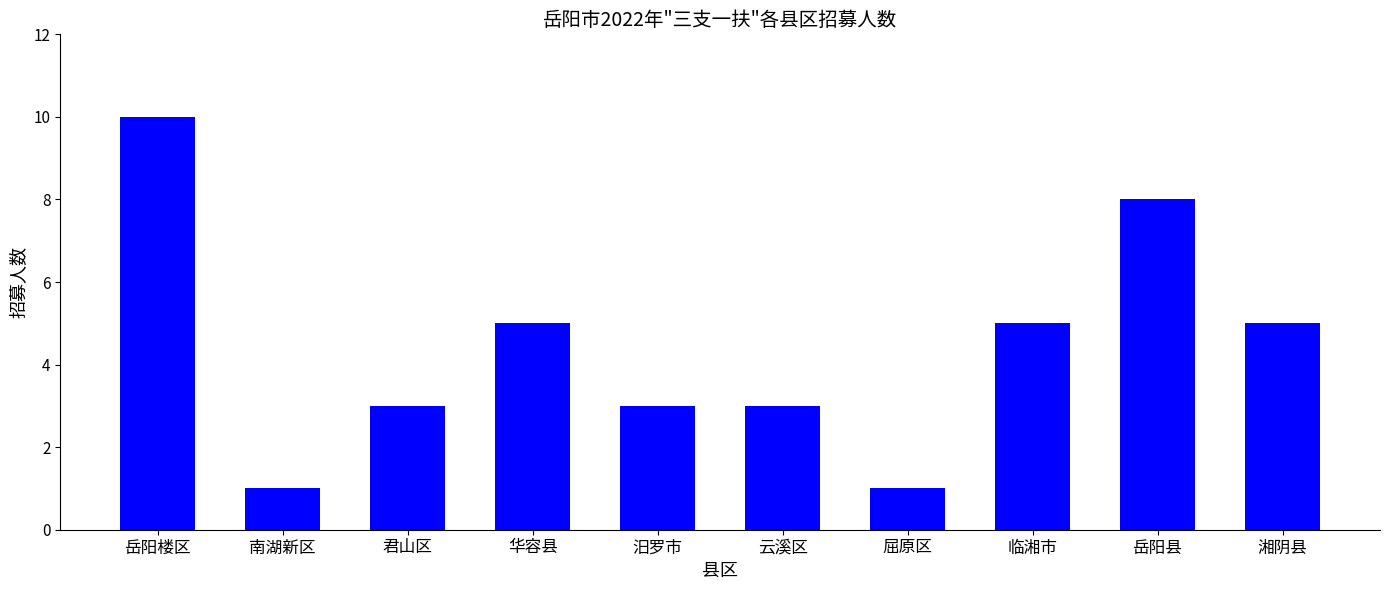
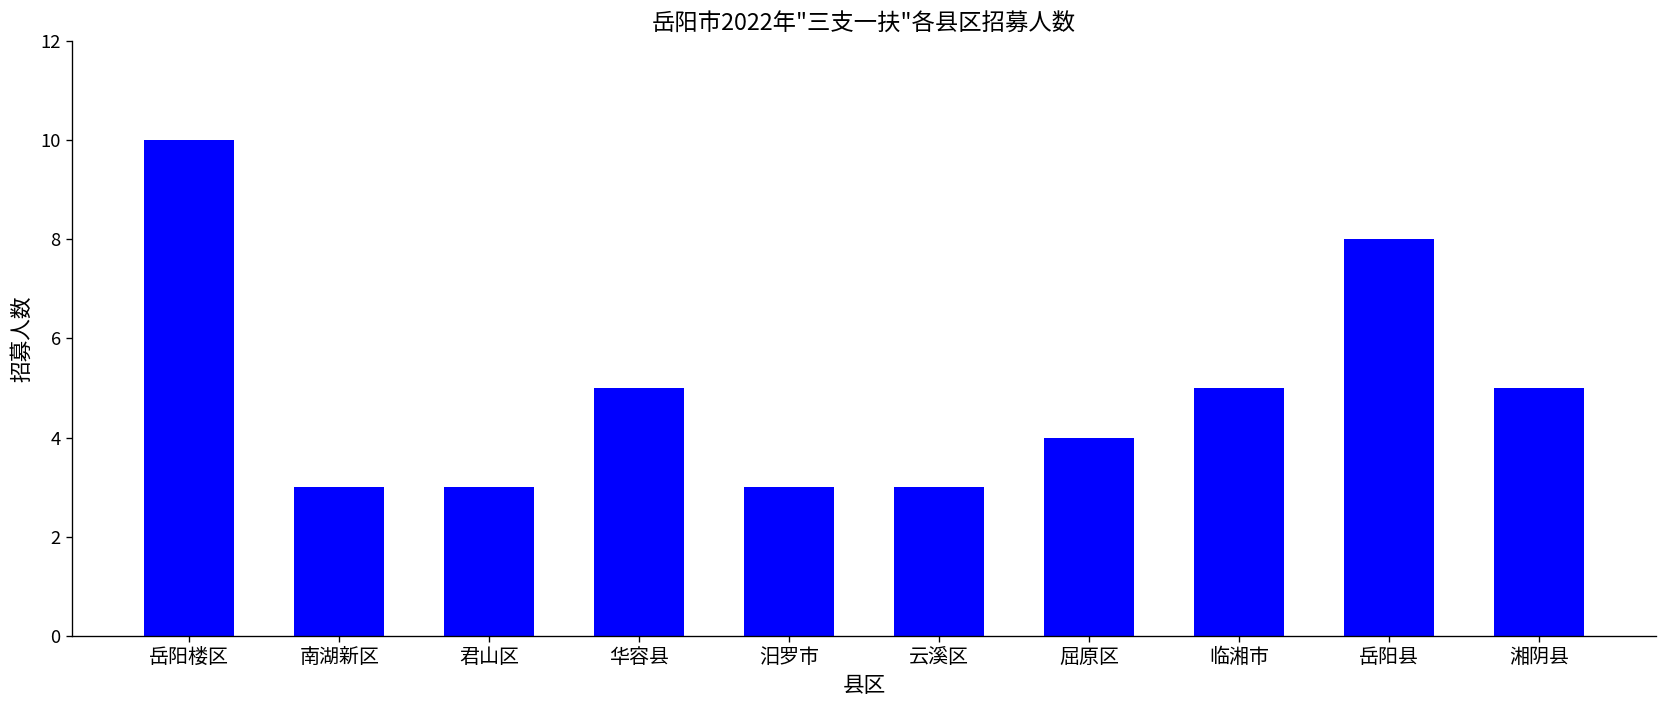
南湖新区: 1 -> 3
屈原区: 1 -> 4
